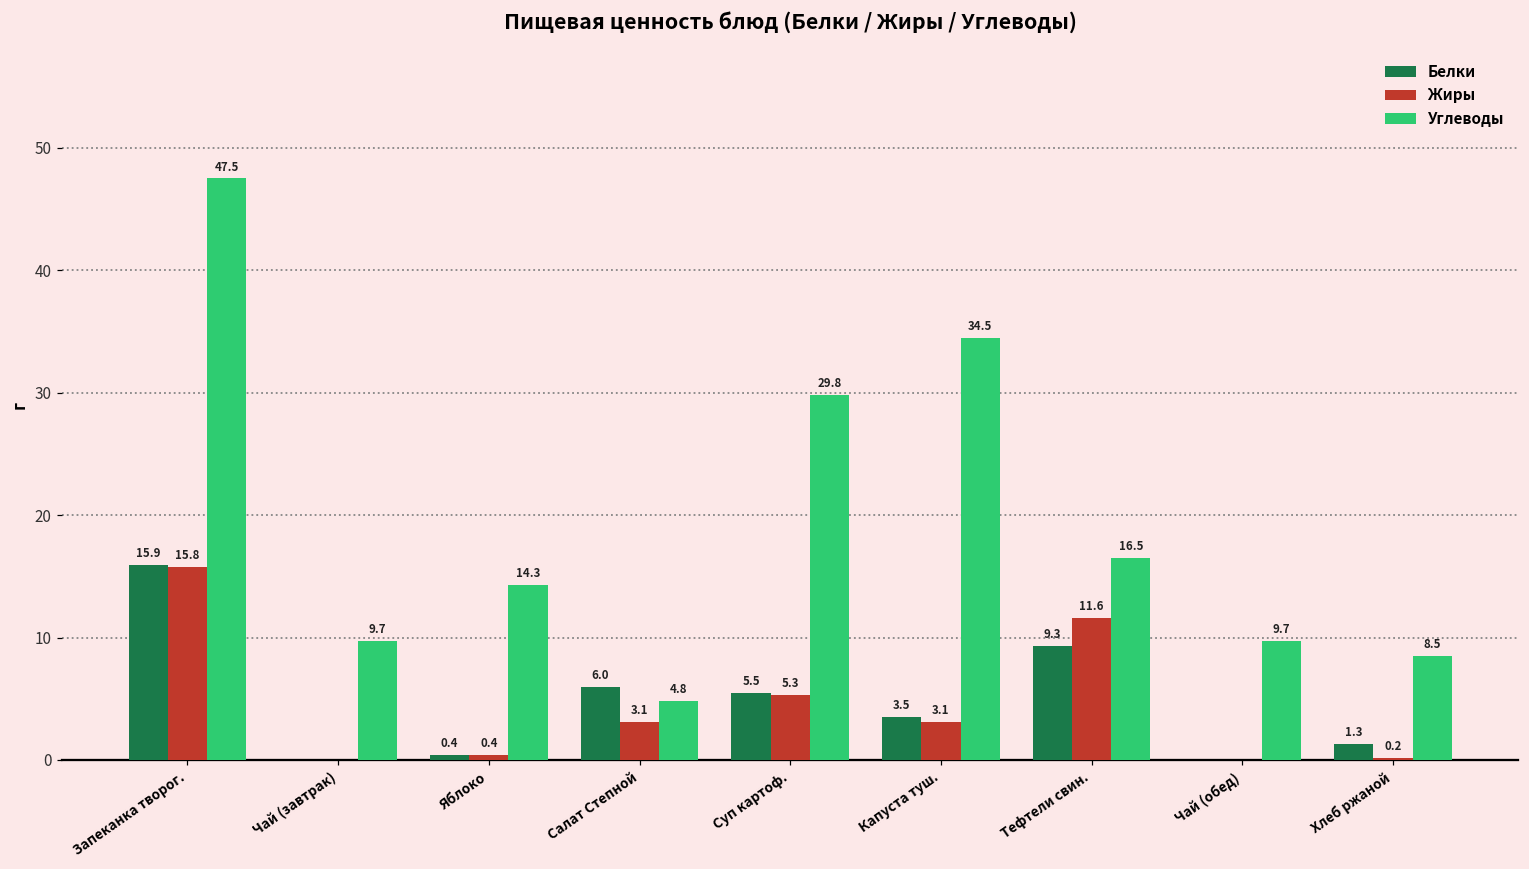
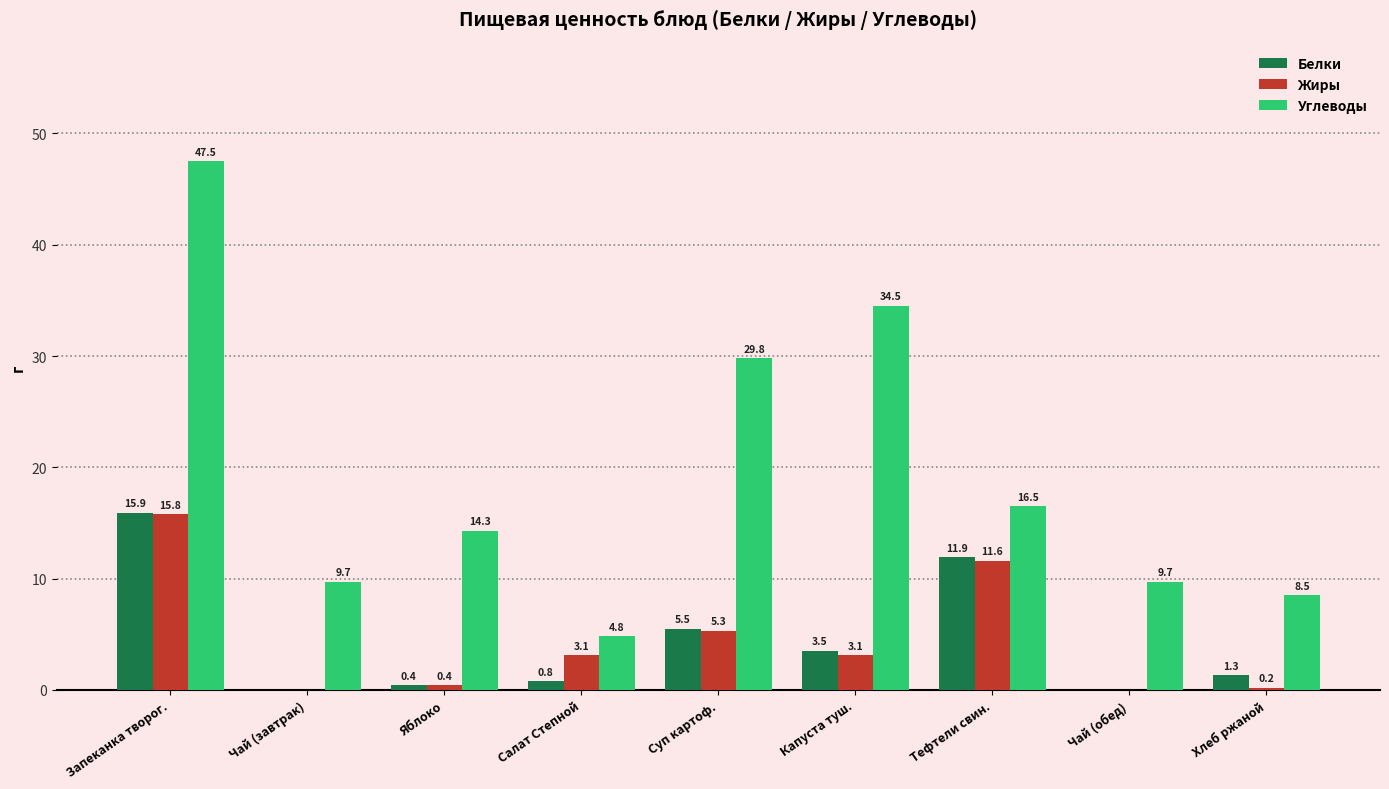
Белки, Салат Степной: 6.0 -> 0.8
Белки, Тефтели свин.: 9.3 -> 11.9
